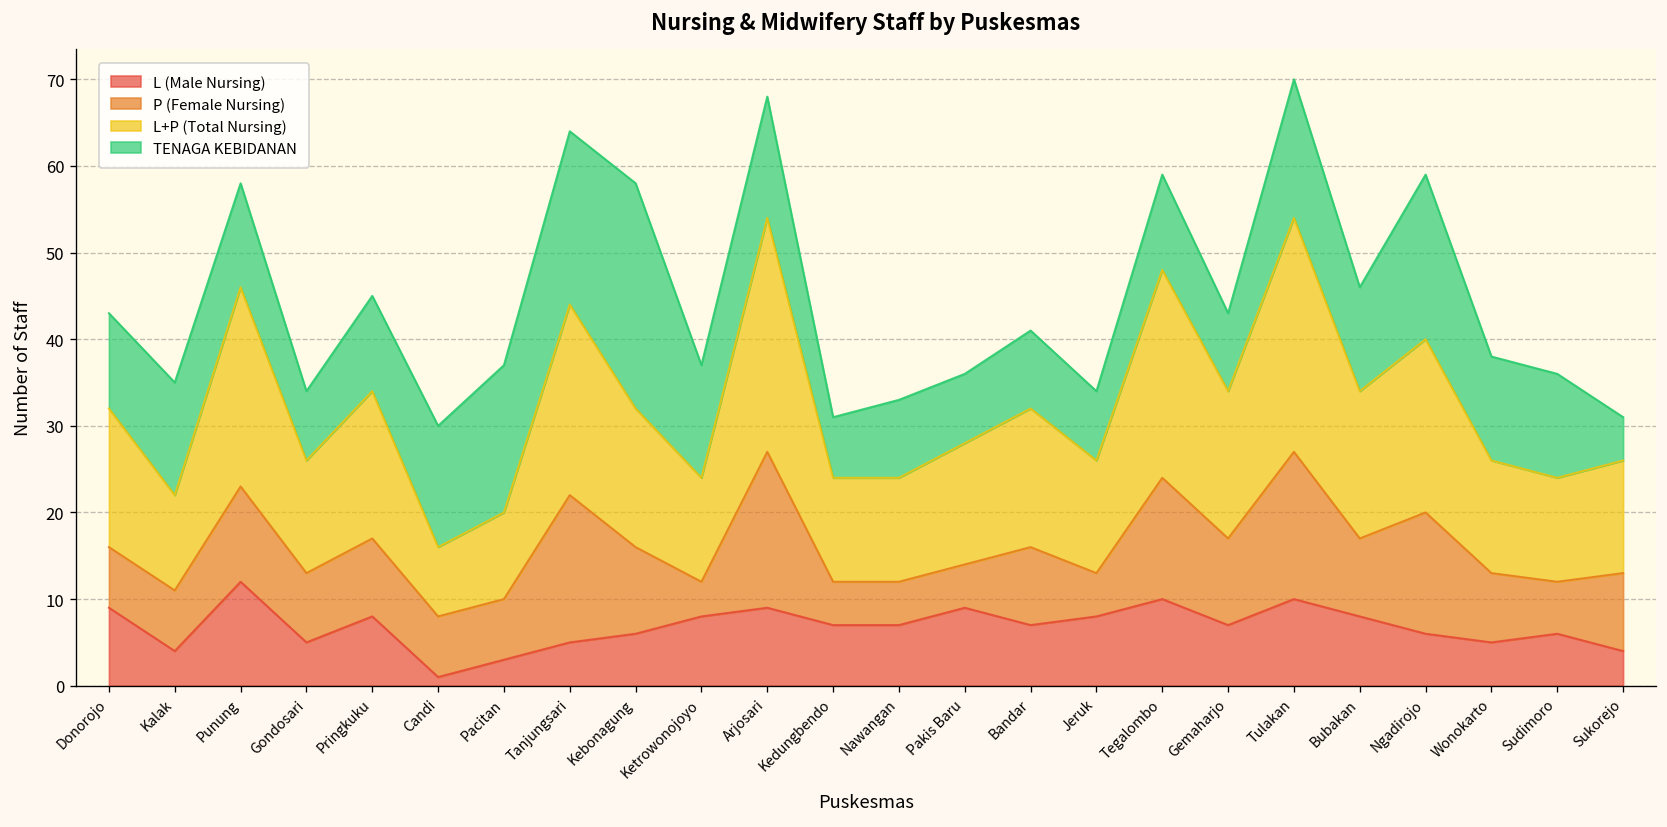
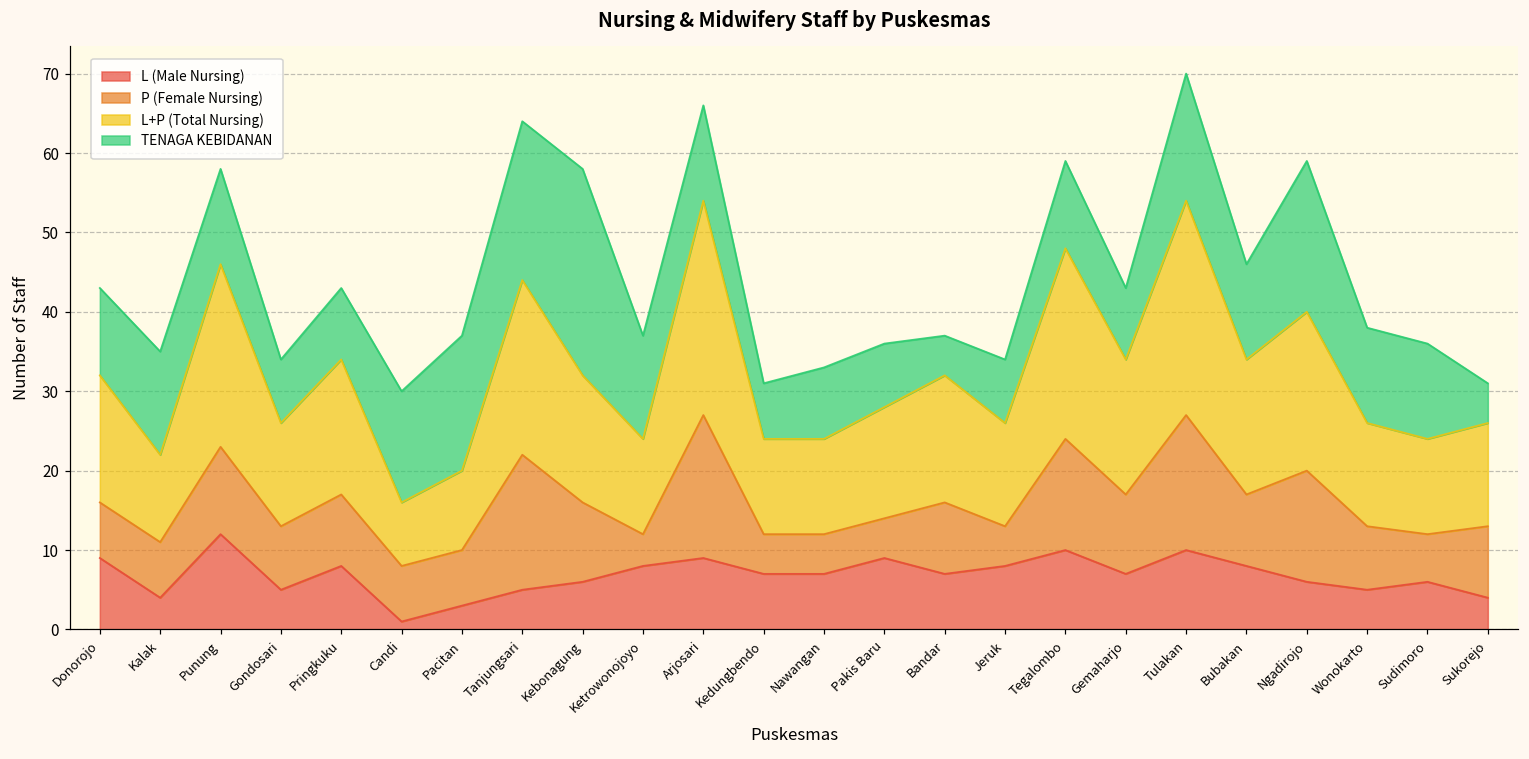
TENAGA KEBIDANAN, Pringkuku: 11 -> 9
TENAGA KEBIDANAN, Arjosari: 14 -> 12
TENAGA KEBIDANAN, Bandar: 9 -> 5
